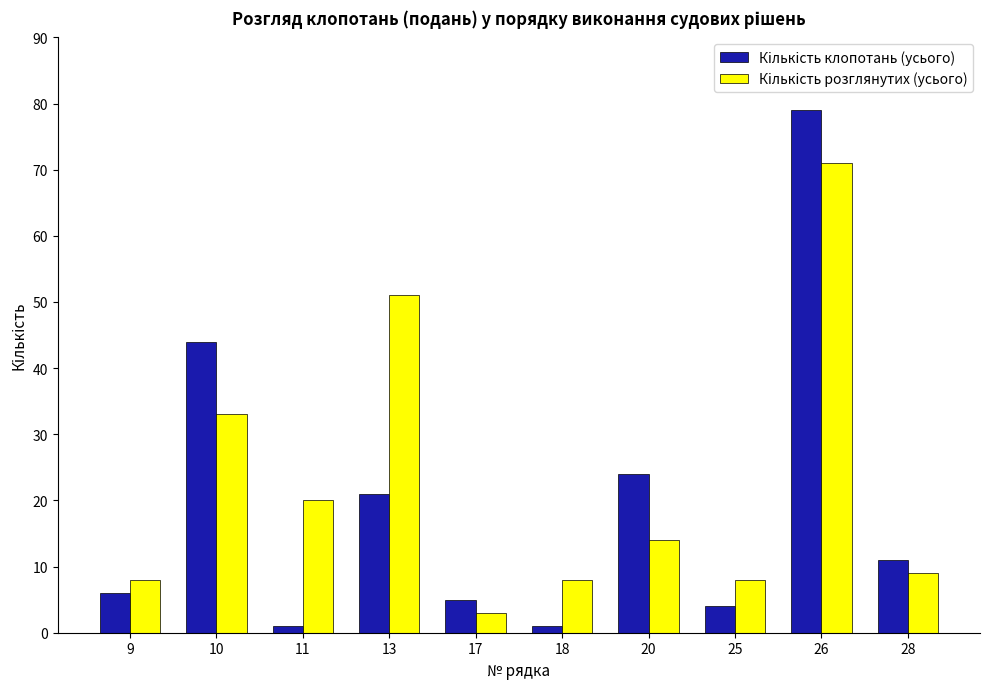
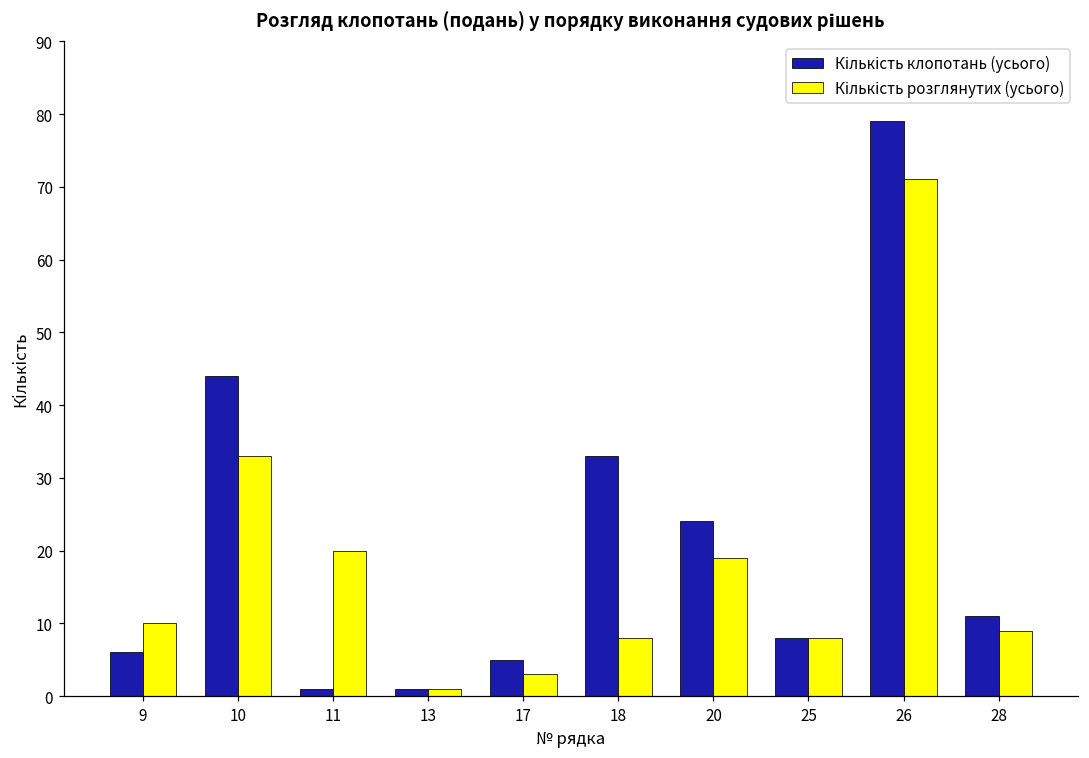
Кількість розглянутих (усього), 9: 8 -> 10
Кількість клопотань (усього), 13: 21 -> 1
Кількість розглянутих (усього), 13: 51 -> 1
Кількість клопотань (усього), 18: 1 -> 33
Кількість розглянутих (усього), 20: 14 -> 19
Кількість клопотань (усього), 25: 4 -> 8
